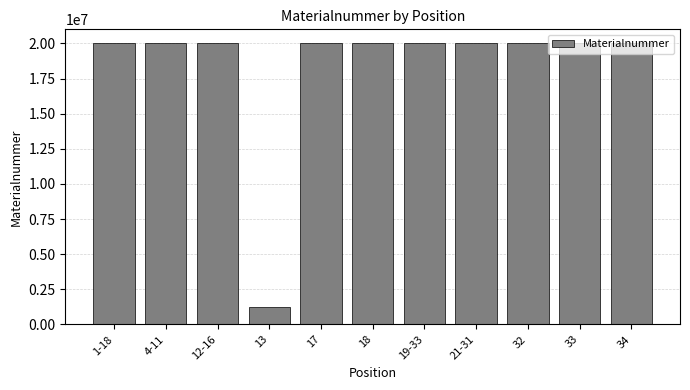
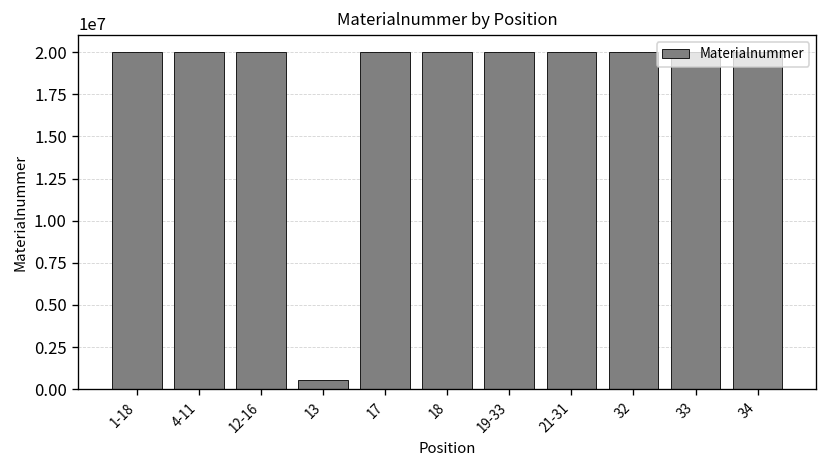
13: 1200000 -> 500000
